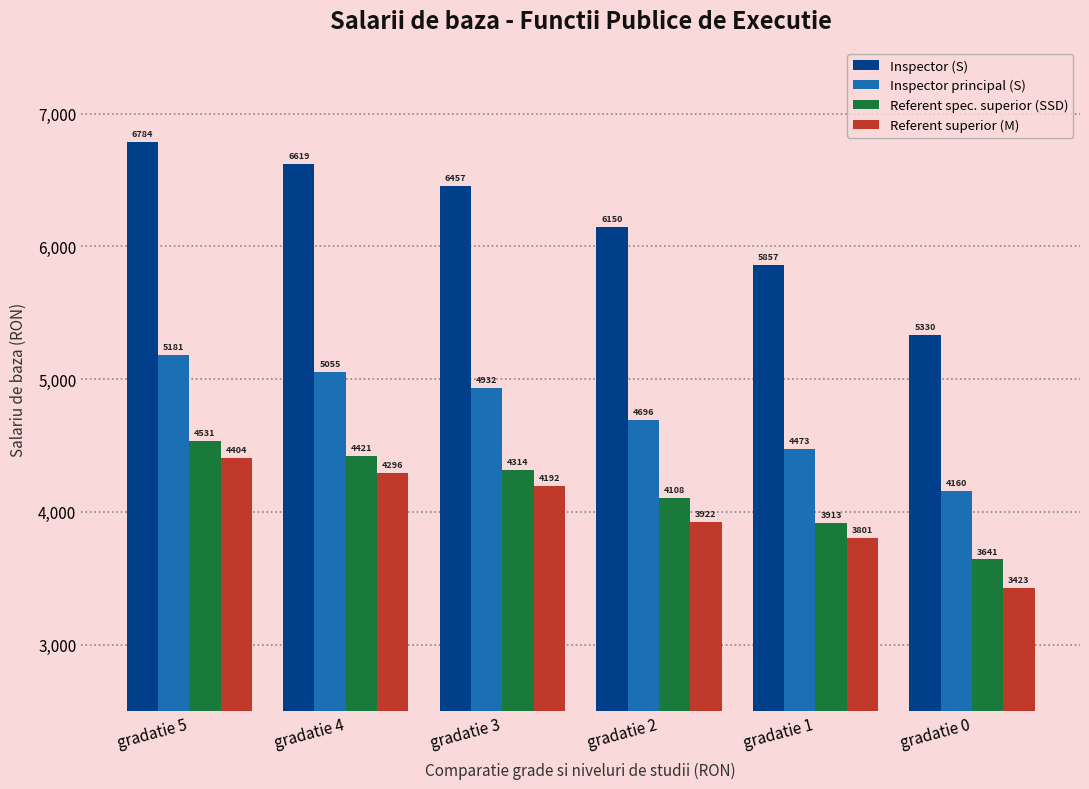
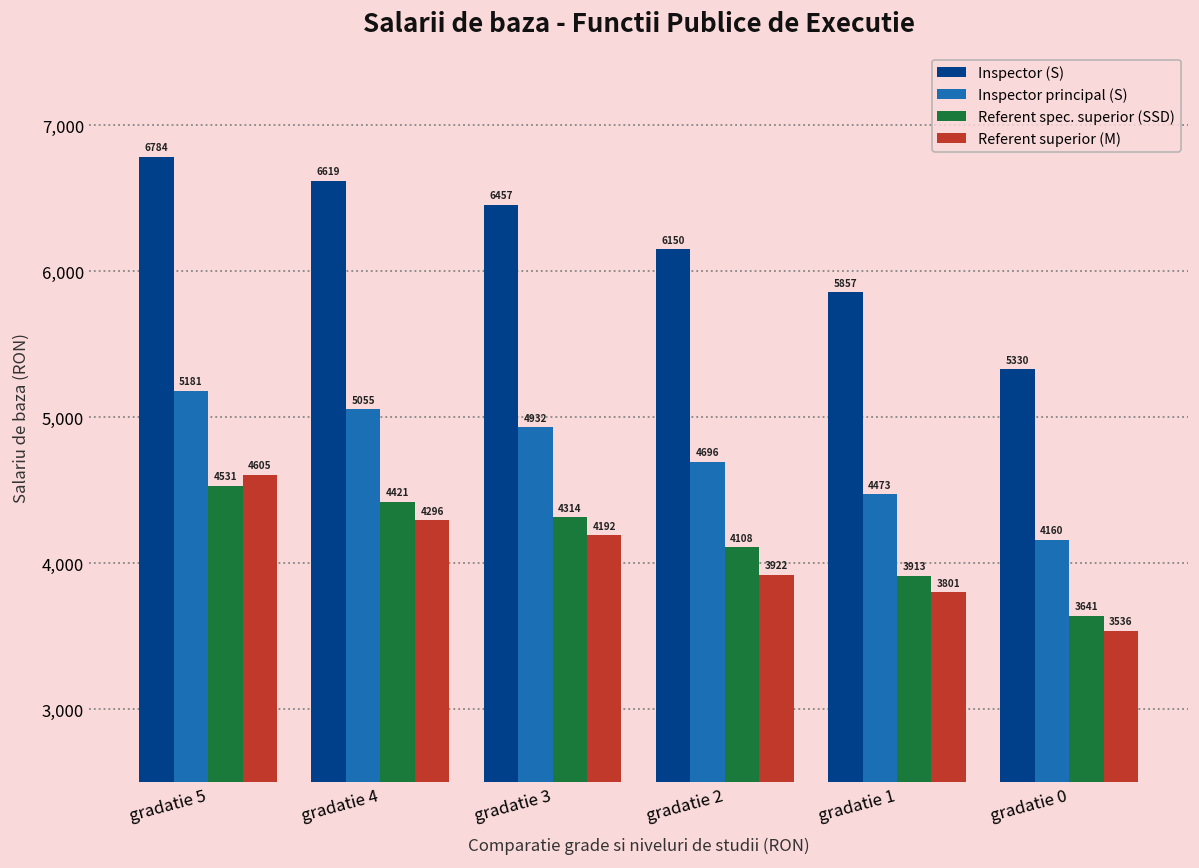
Referent superior (M), gradatie 5: 4404 -> 4605
Referent superior (M), gradatie 0: 3423 -> 3536
